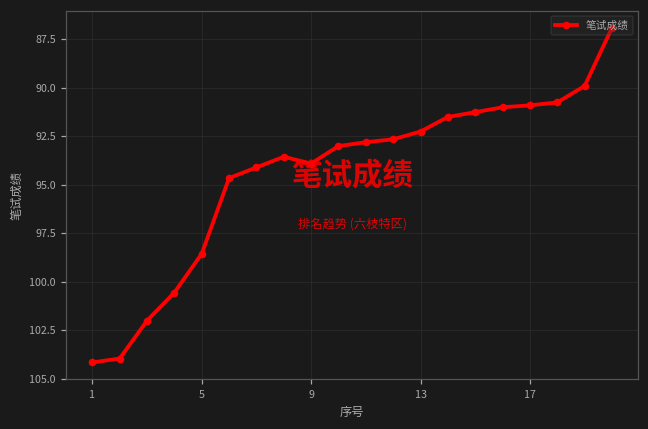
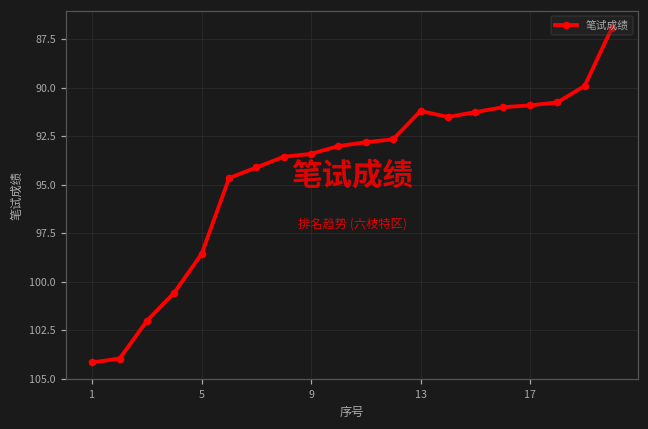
9: 93.9 -> 93.4
13: 92.3 -> 91.2
